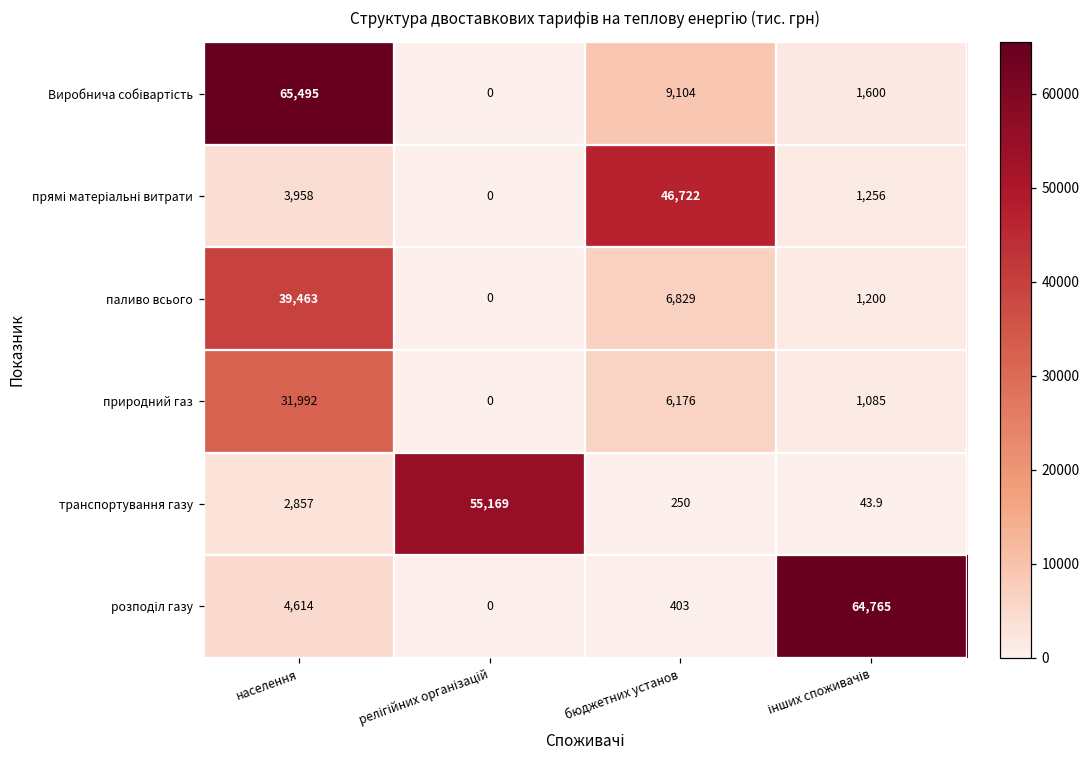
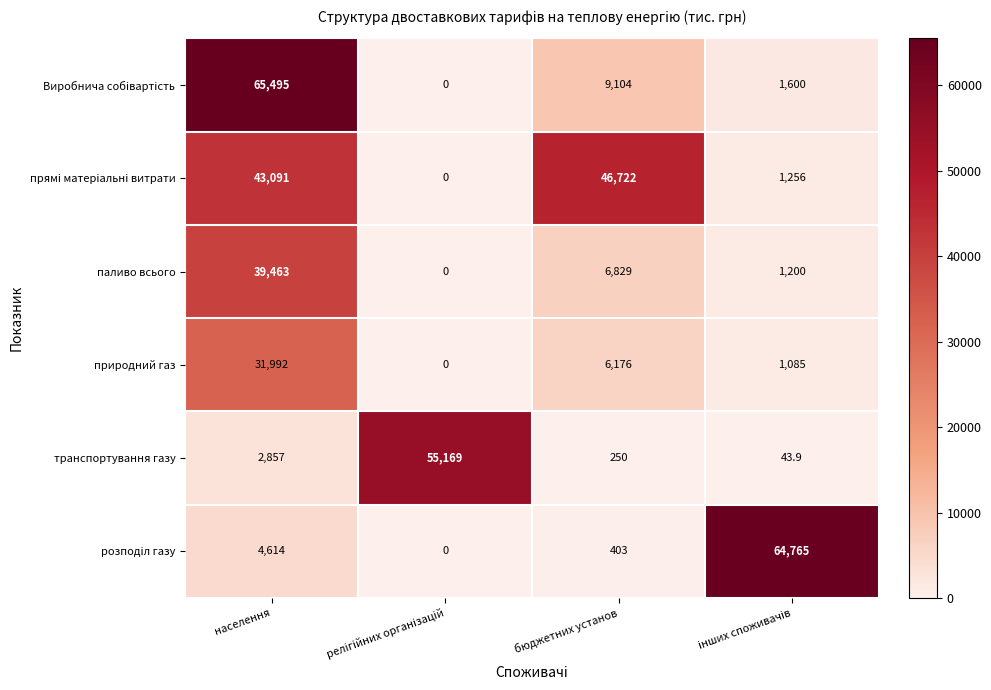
прямі матеріальні витрати, населення: 3,958 -> 43,091
